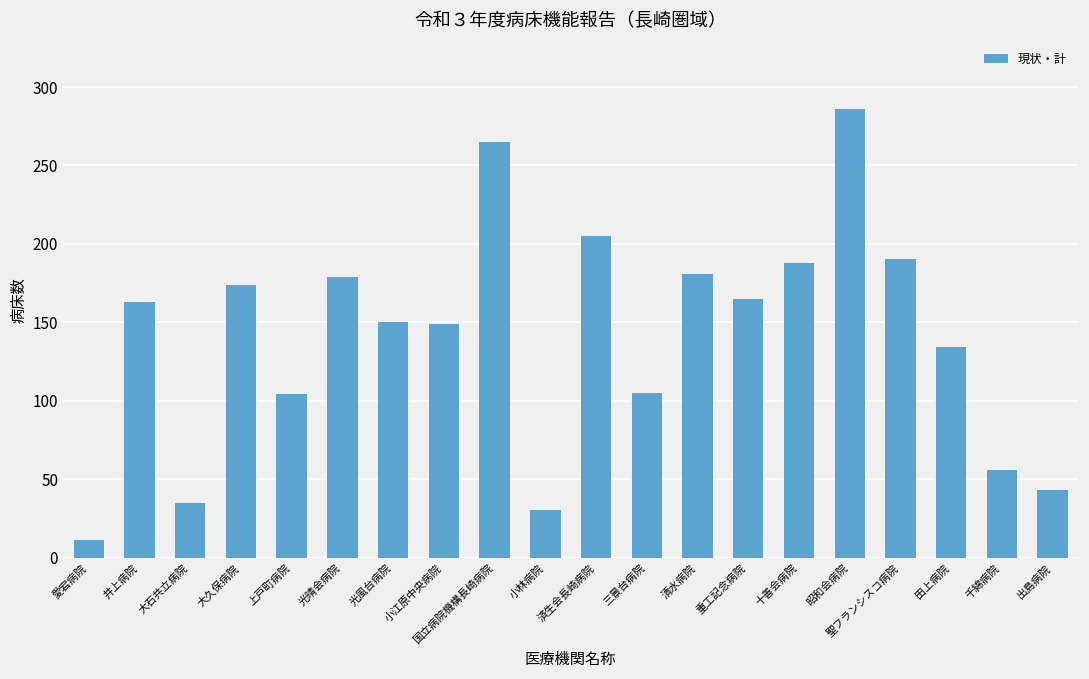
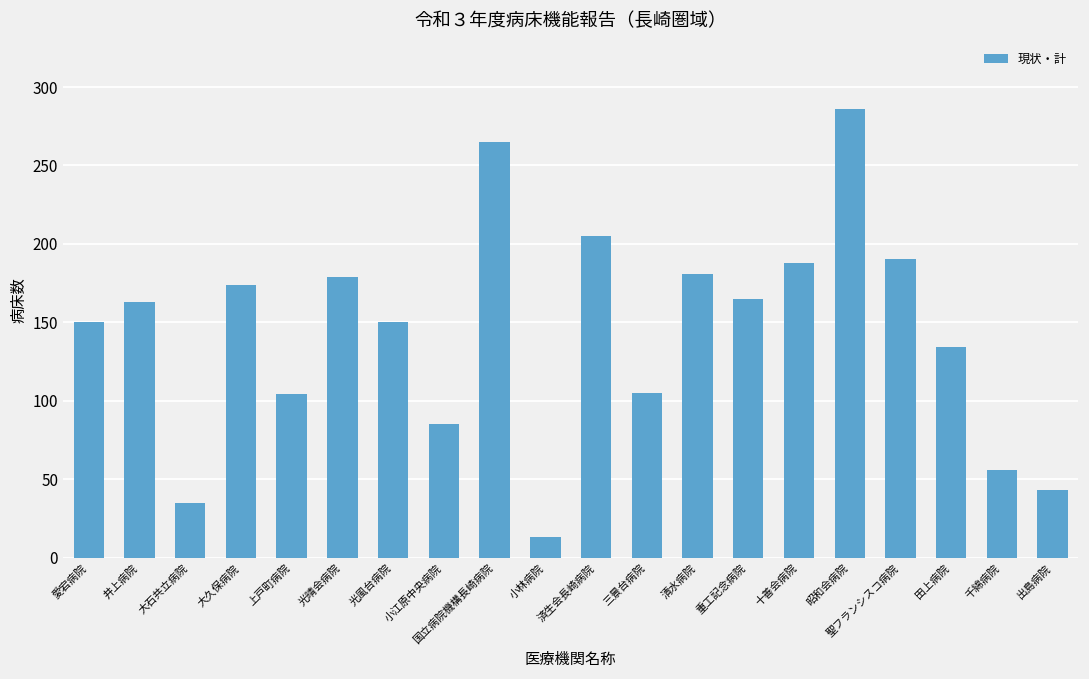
愛宕病院: 11 -> 150
小江原中央病院: 149 -> 85
小林病院: 30 -> 13
